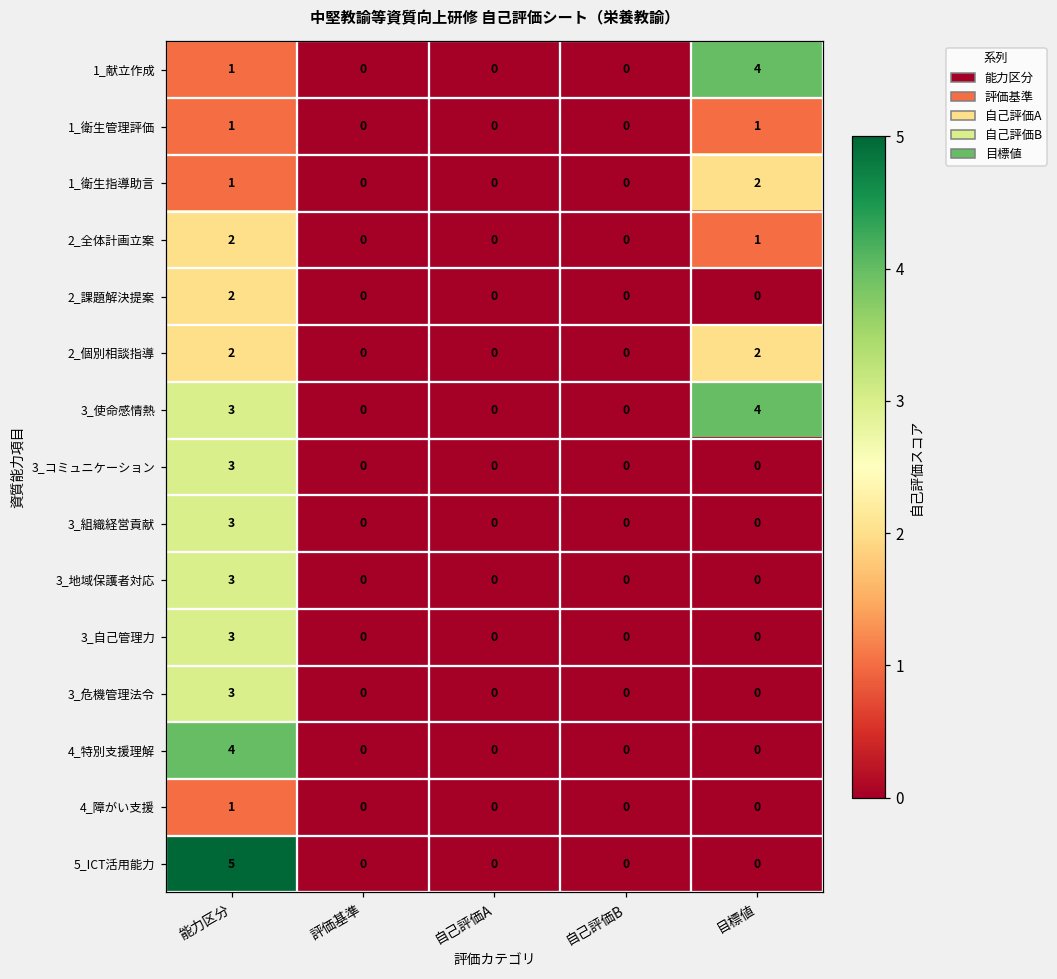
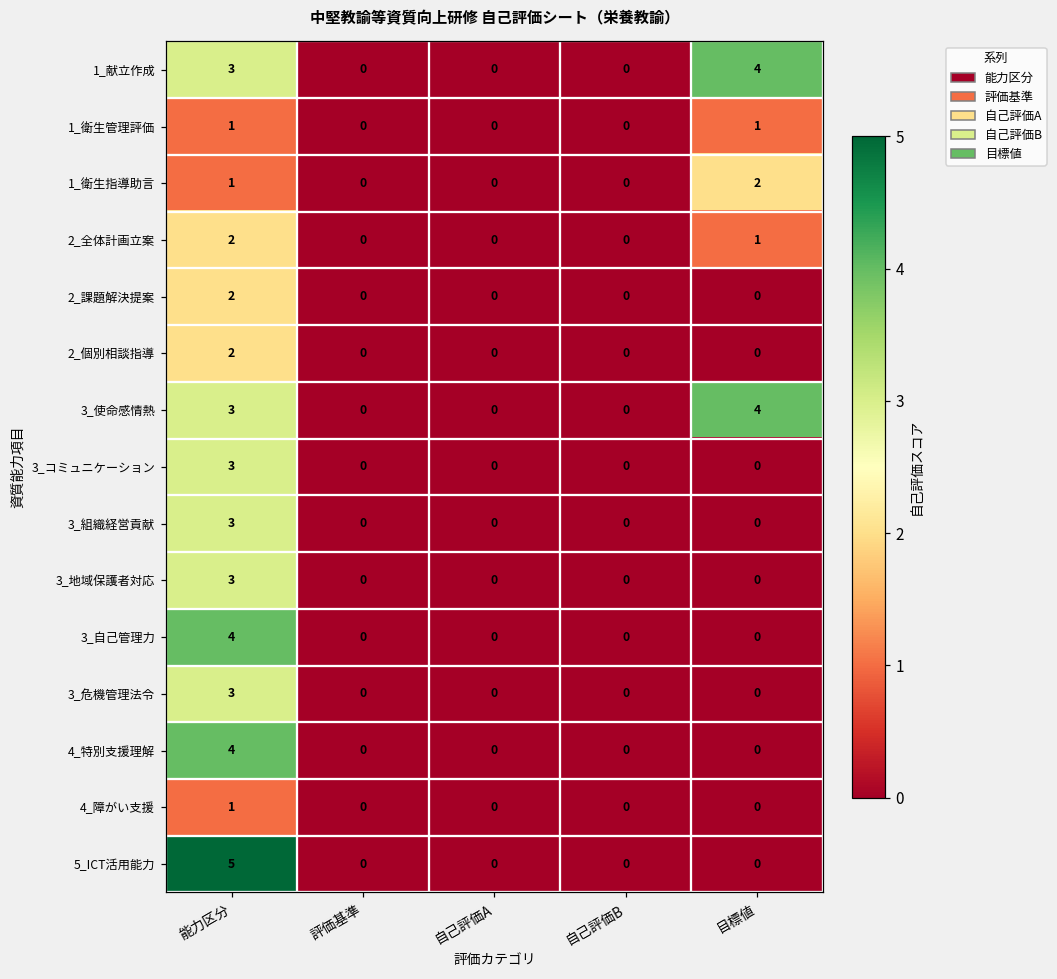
1_献立作成, 能力区分: 1 -> 3
2_個別相談指導, 目標値: 2 -> 0
3_自己管理力, 能力区分: 3 -> 4
